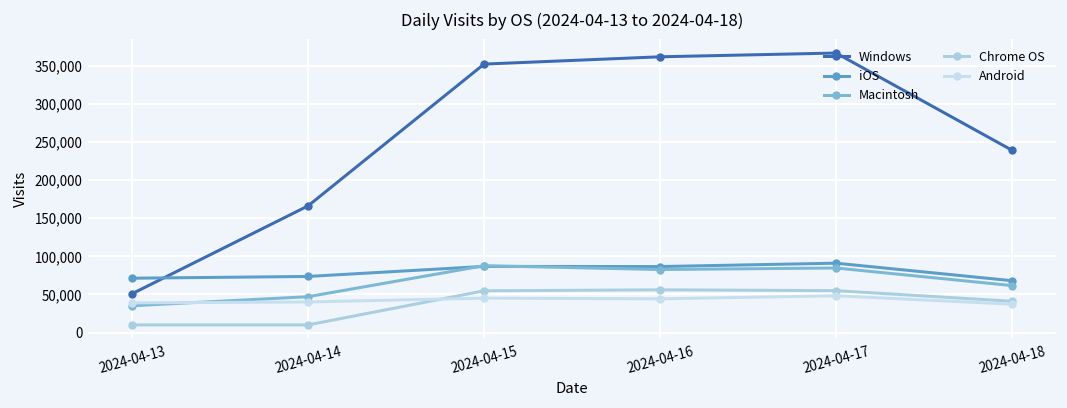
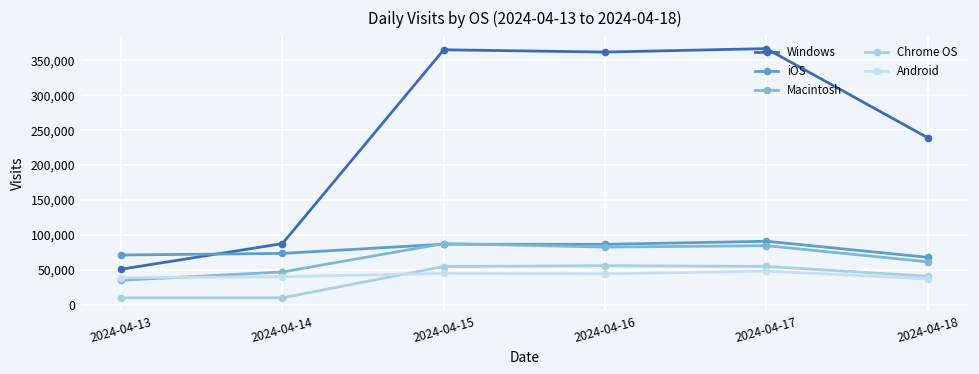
Windows, 2024-04-14: 170,000 -> 90,000
Windows, 2024-04-15: 350,000 -> 370,000
